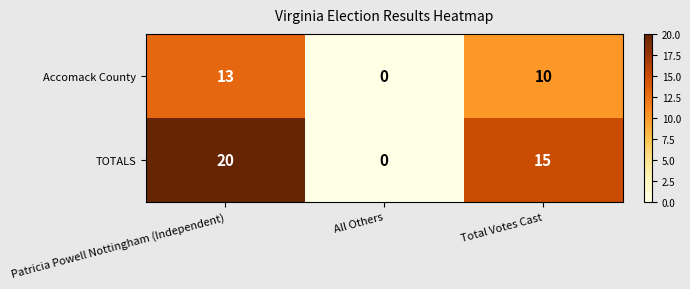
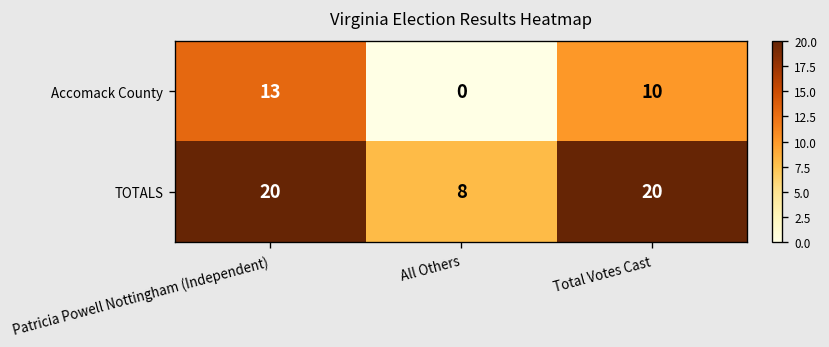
TOTALS, All Others: 0 -> 8
TOTALS, Total Votes Cast: 15 -> 20
